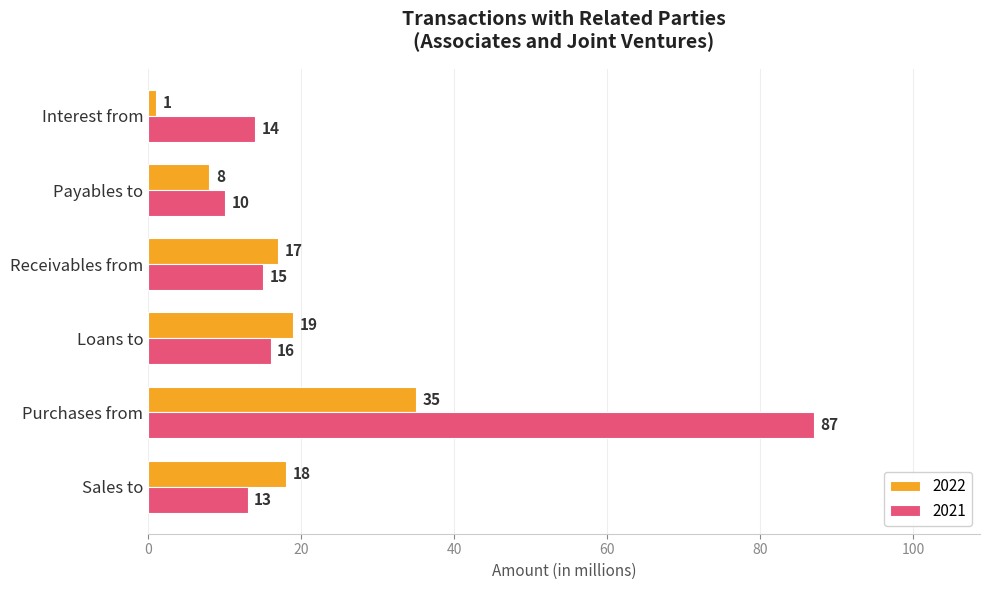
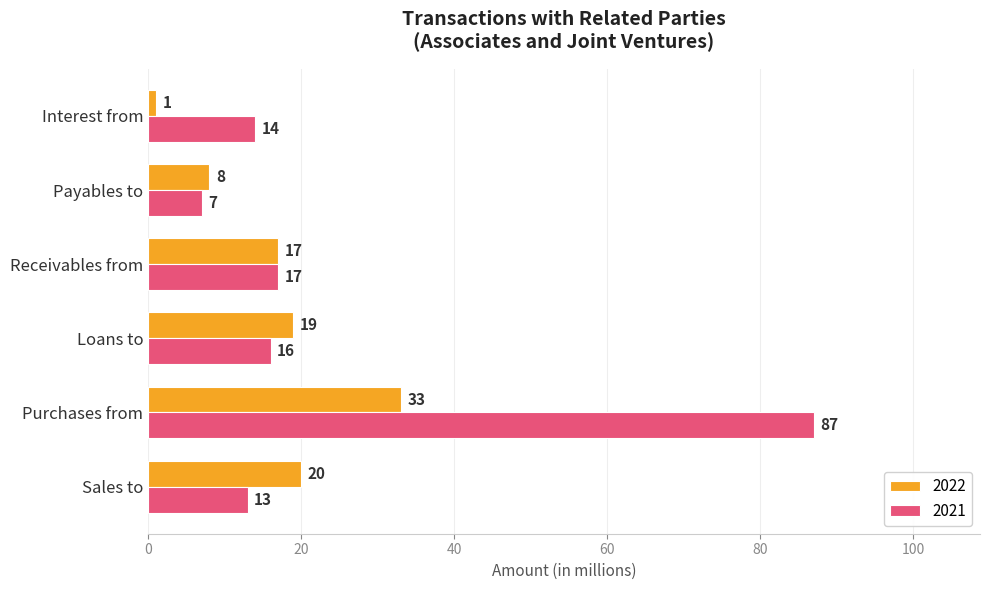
2021, Payables to: 10 -> 7
2021, Receivables from: 15 -> 17
2022, Purchases from: 35 -> 33
2022, Sales to: 18 -> 20
